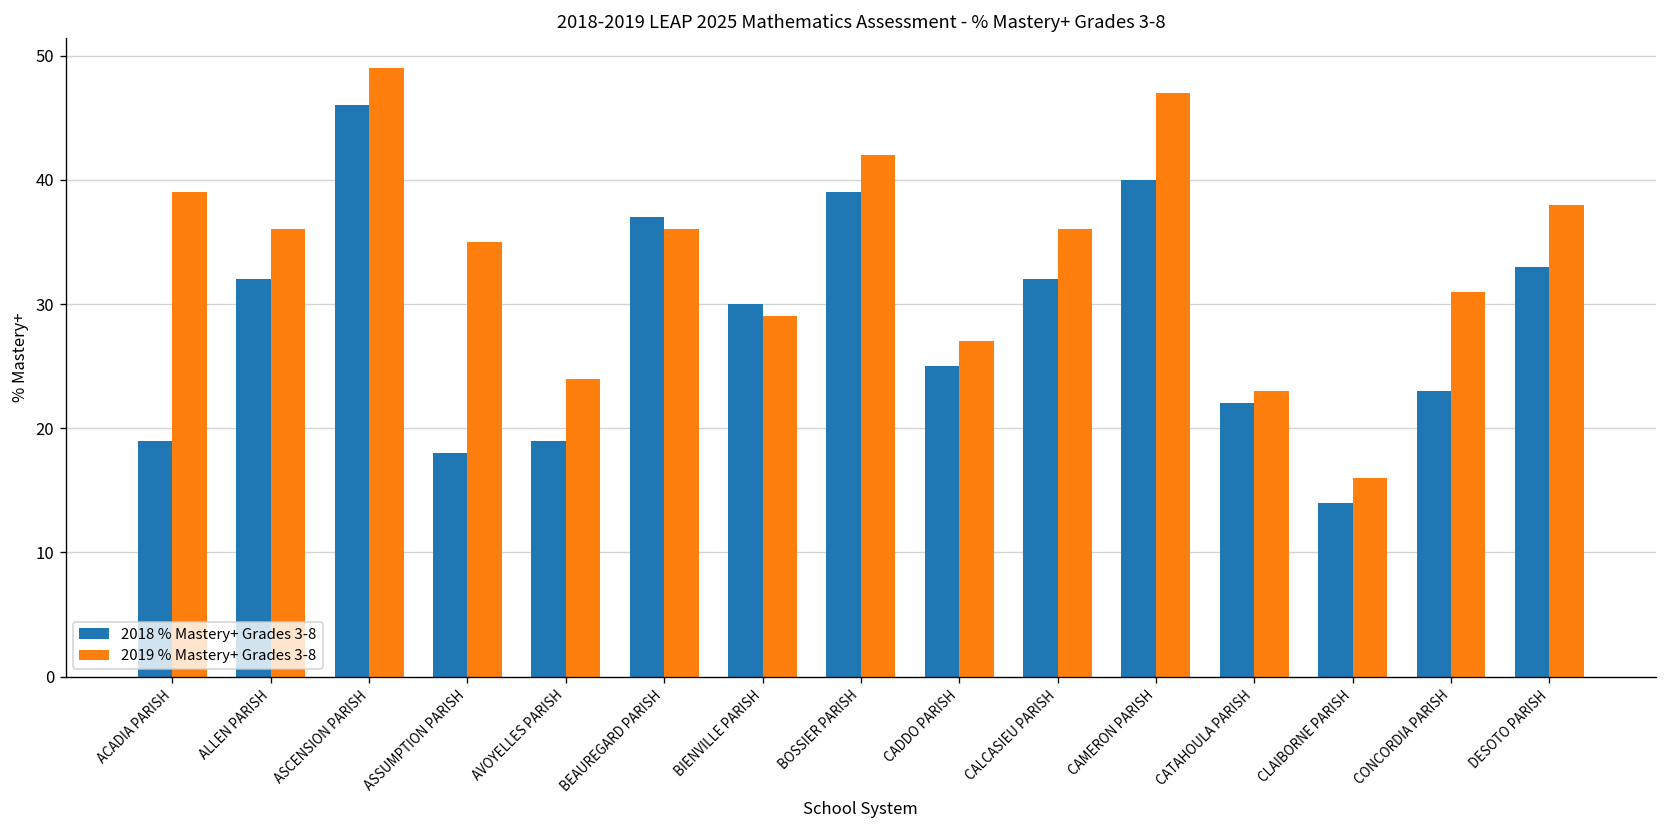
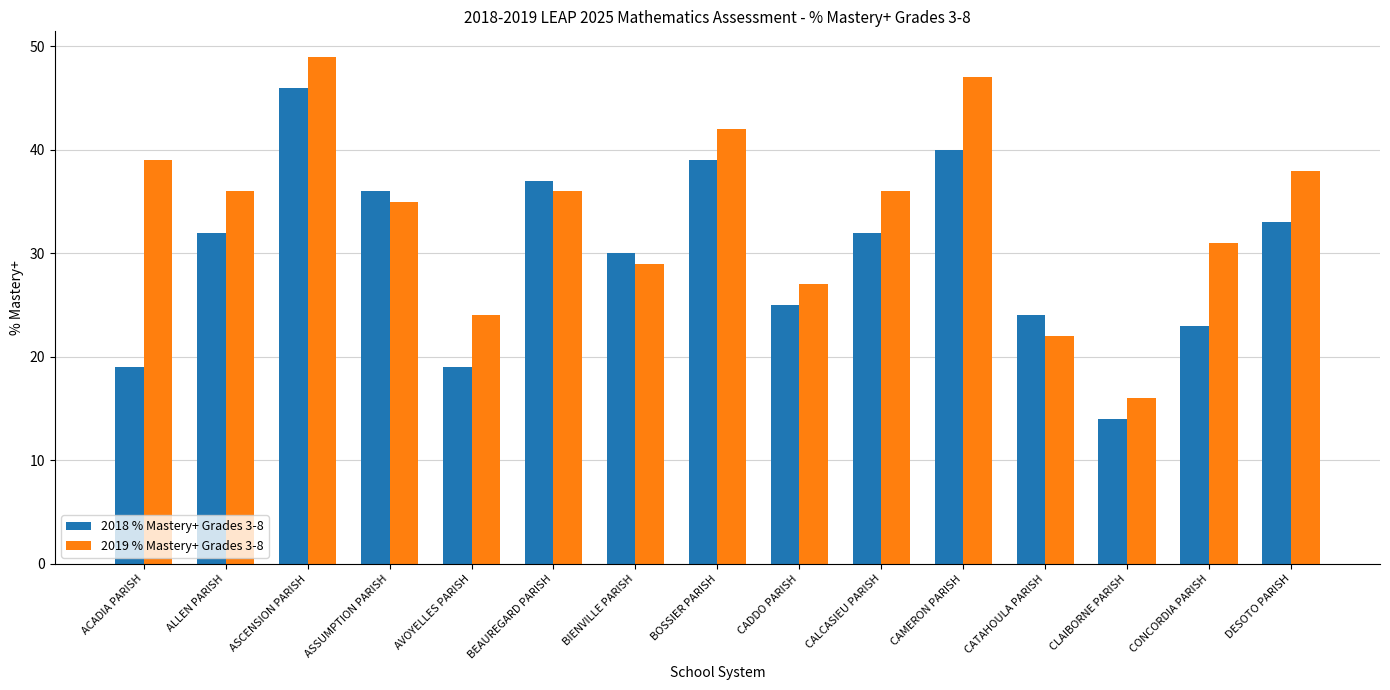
2018 % Mastery+ Grades 3-8, ASSUMPTION PARISH: 18 -> 36
2018 % Mastery+ Grades 3-8, CATAHOULA PARISH: 22 -> 24
2019 % Mastery+ Grades 3-8, CATAHOULA PARISH: 23 -> 22
